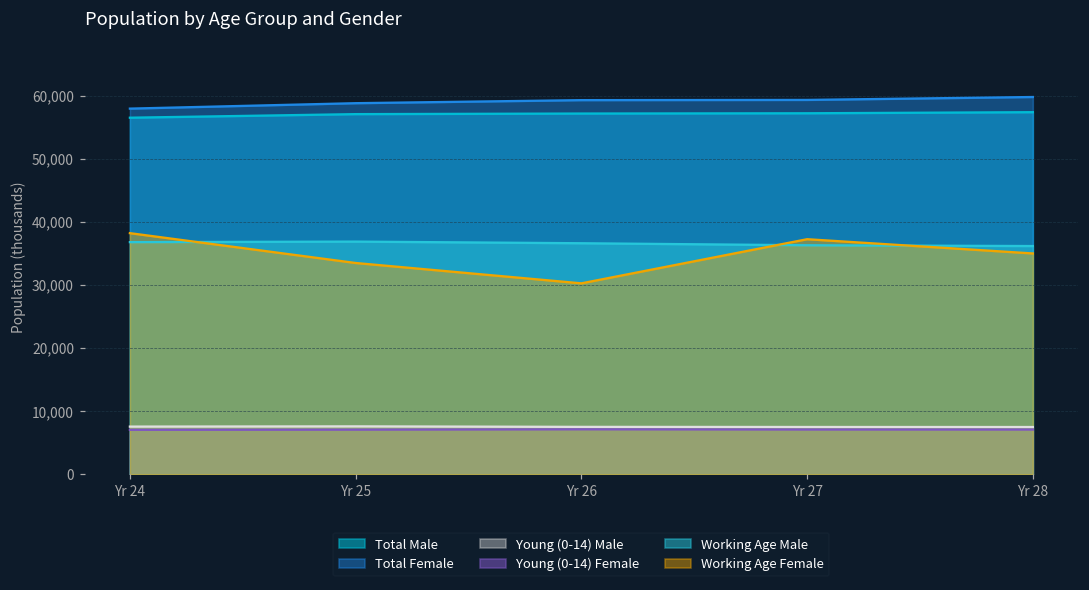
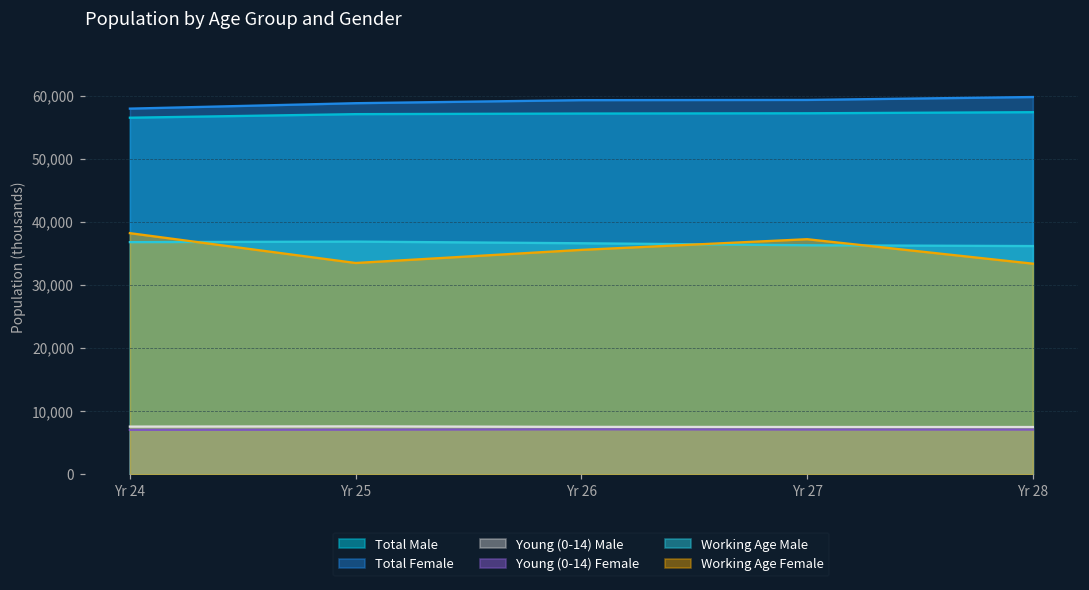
Working Age Female, Yr 26: 30,000 -> 36,000
Working Age Female, Yr 28: 35,000 -> 33,000
